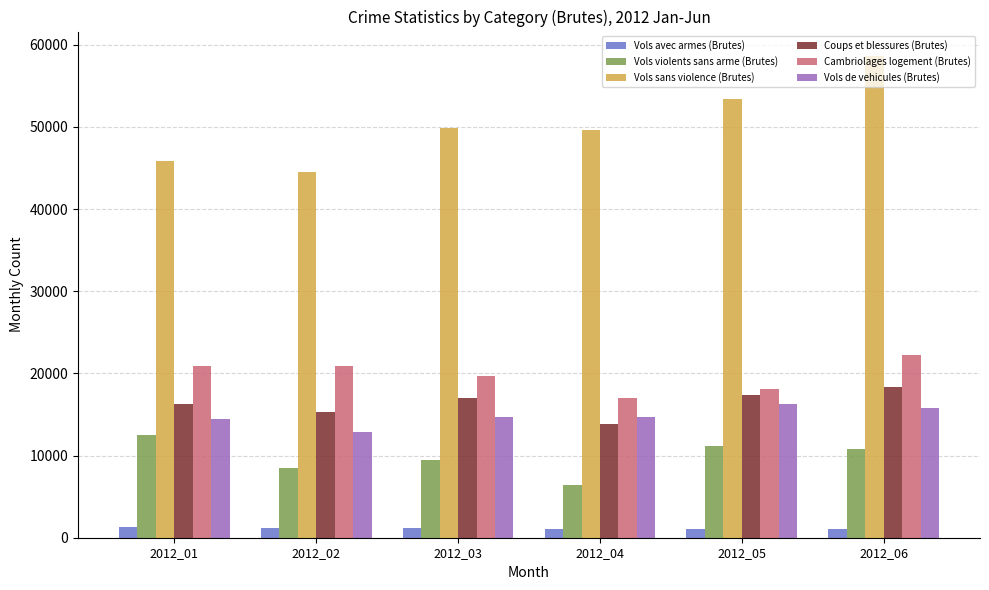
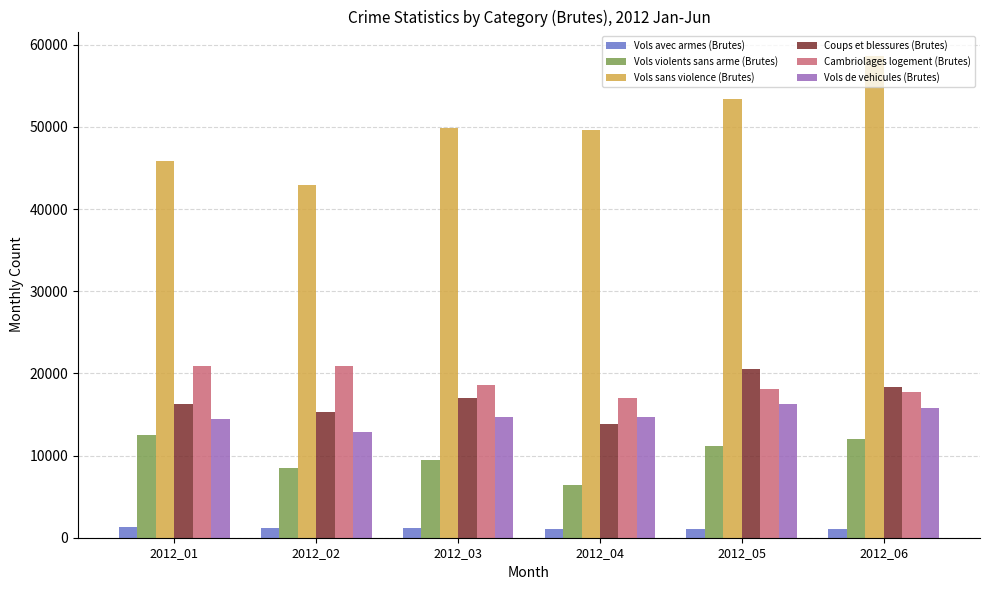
Vols sans violence (Brutes), 2012_02: 44000 -> 43000
Cambriolages logement (Brutes), 2012_03: 20000 -> 19000
Coups et blessures (Brutes), 2012_05: 17000 -> 21000
Vols violents sans arme (Brutes), 2012_06: 11000 -> 12000
Cambriolages logement (Brutes), 2012_06: 22000 -> 18000
